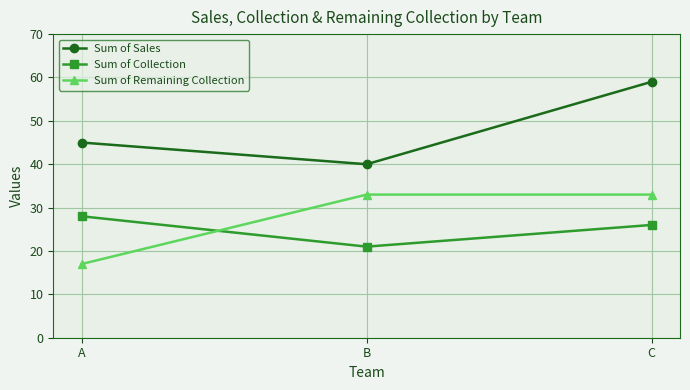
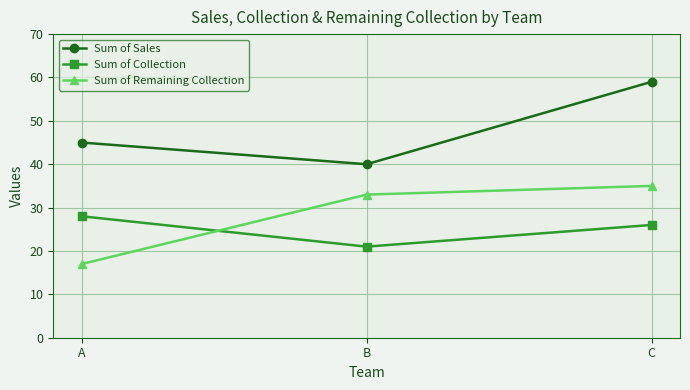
Sum of Remaining Collection, C: 33 -> 35
